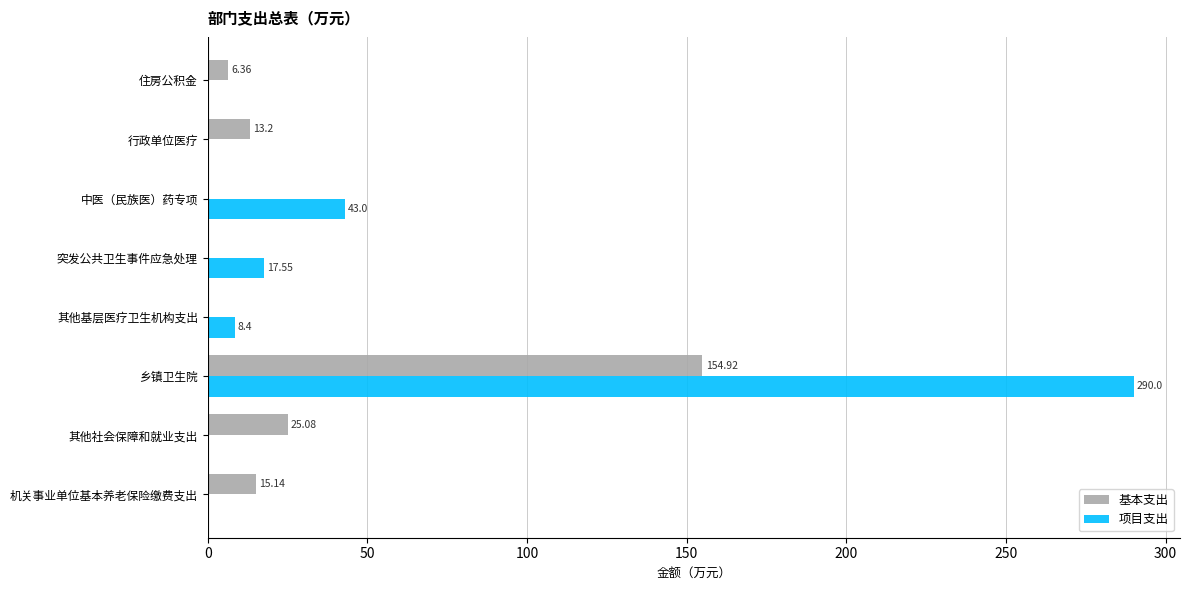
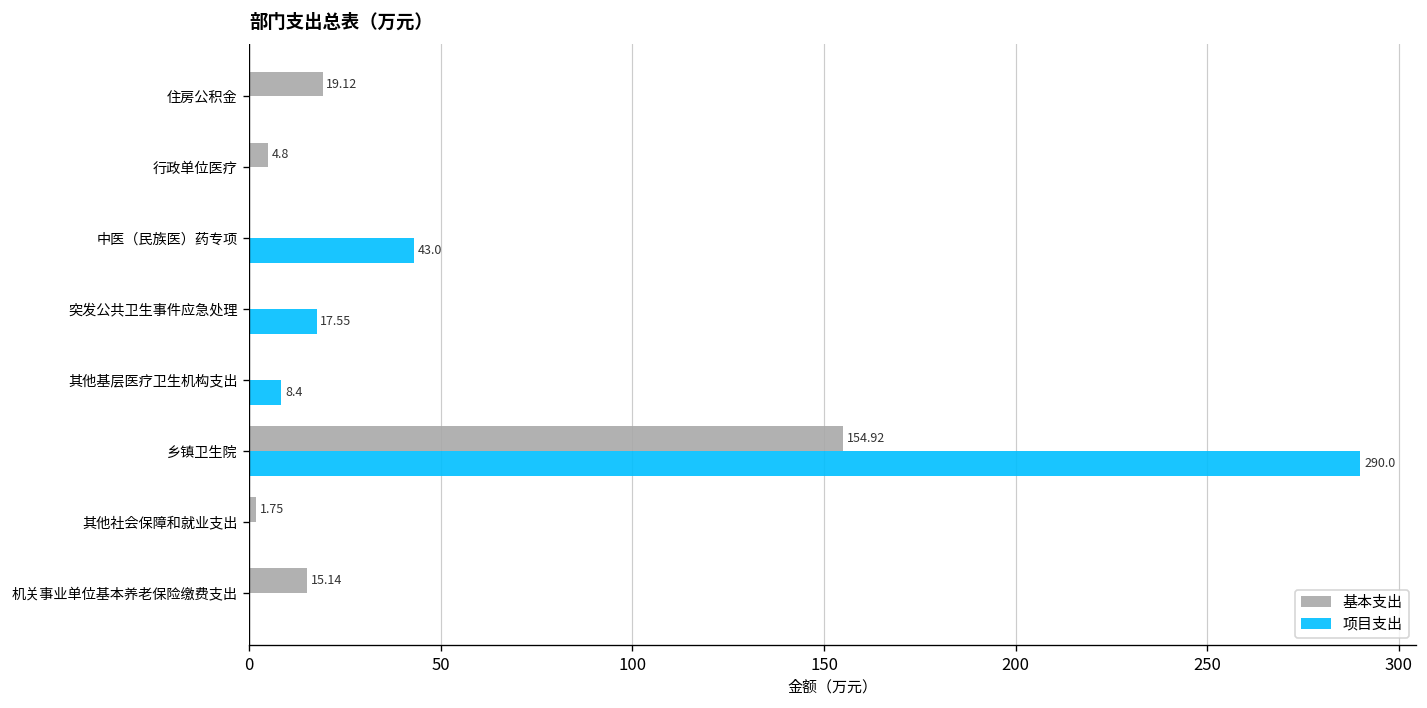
基本支出, 住房公积金: 6.36 -> 19.12
基本支出, 行政单位医疗: 13.2 -> 4.8
基本支出, 其他社会保障和就业支出: 25.08 -> 1.75
